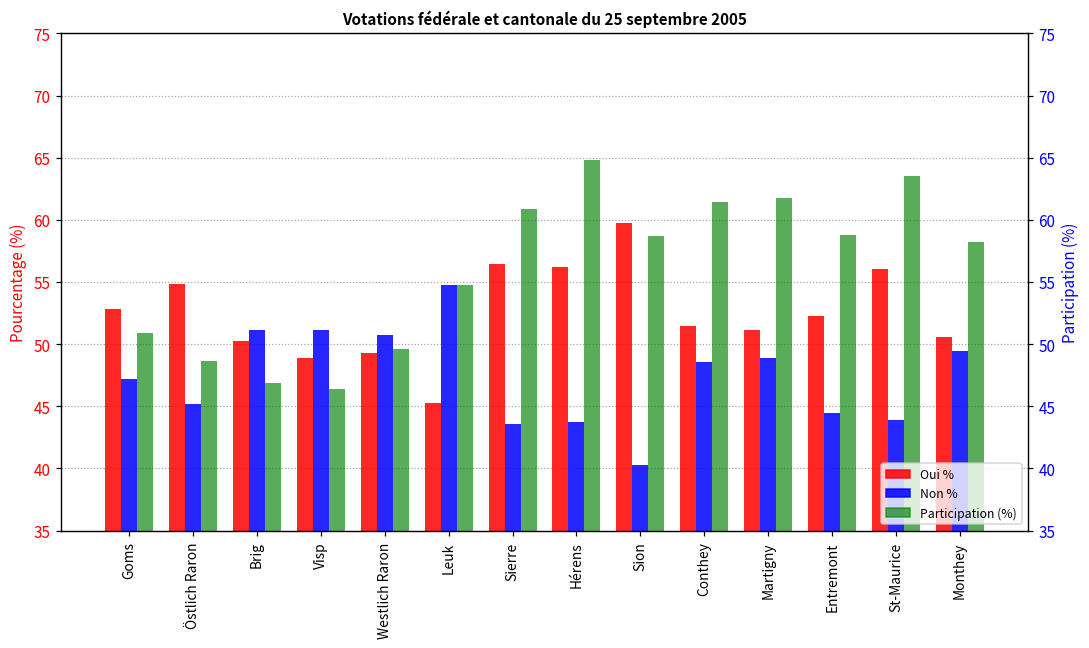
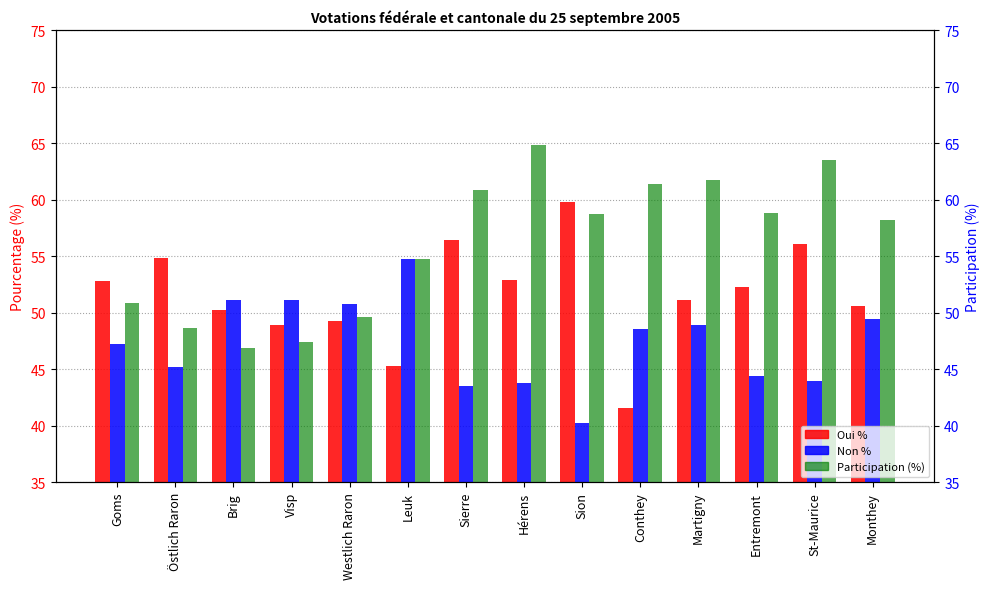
Participation (%), Visp: 46.4 -> 47.4
Oui %, Hérens: 56.2 -> 52.9
Oui %, Conthey: 51.4 -> 41.6
